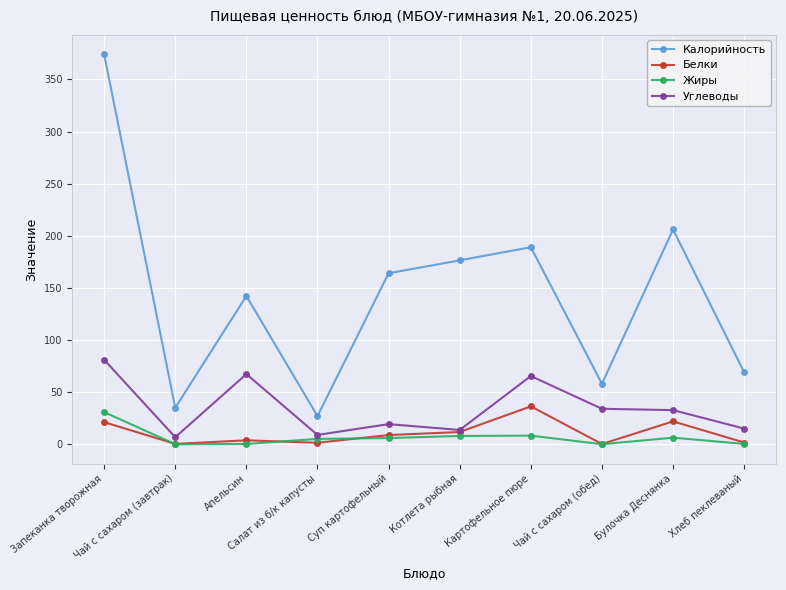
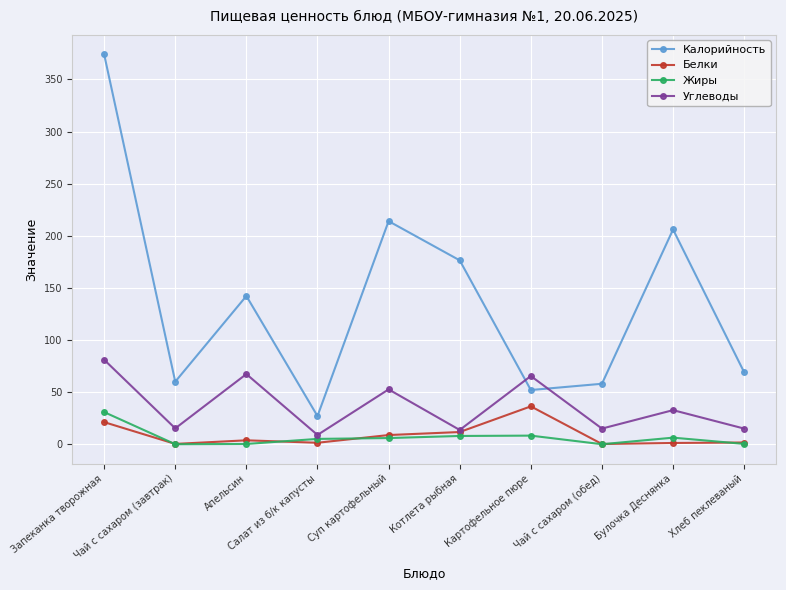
Калорийность, Чай с сахаром (завтрак): 35 -> 60
Углеводы, Чай с сахаром (завтрак): 7 -> 15
Калорийность, Суп картофельный: 164 -> 214
Углеводы, Суп картофельный: 19 -> 53
Калорийность, Картофельное пюре: 189 -> 52
Углеводы, Чай с сахаром (обед): 34 -> 15
Белки, Булочка Деснянка: 22 -> 1
